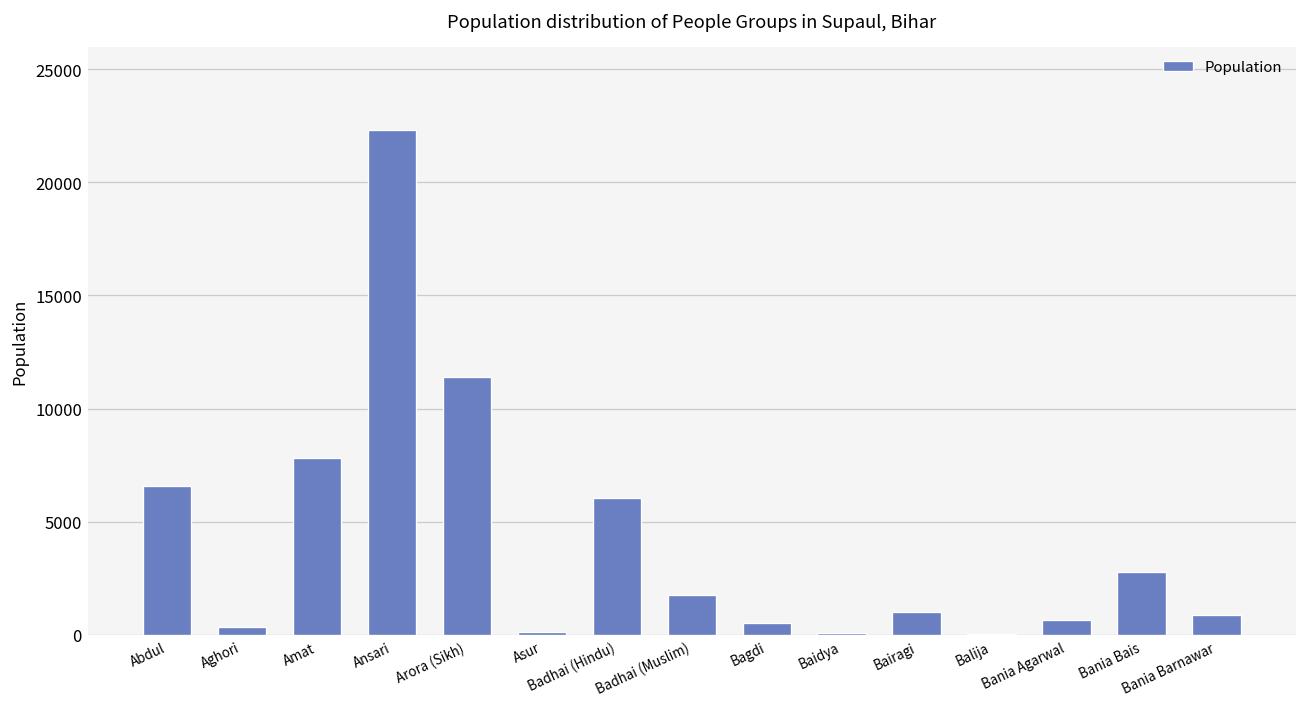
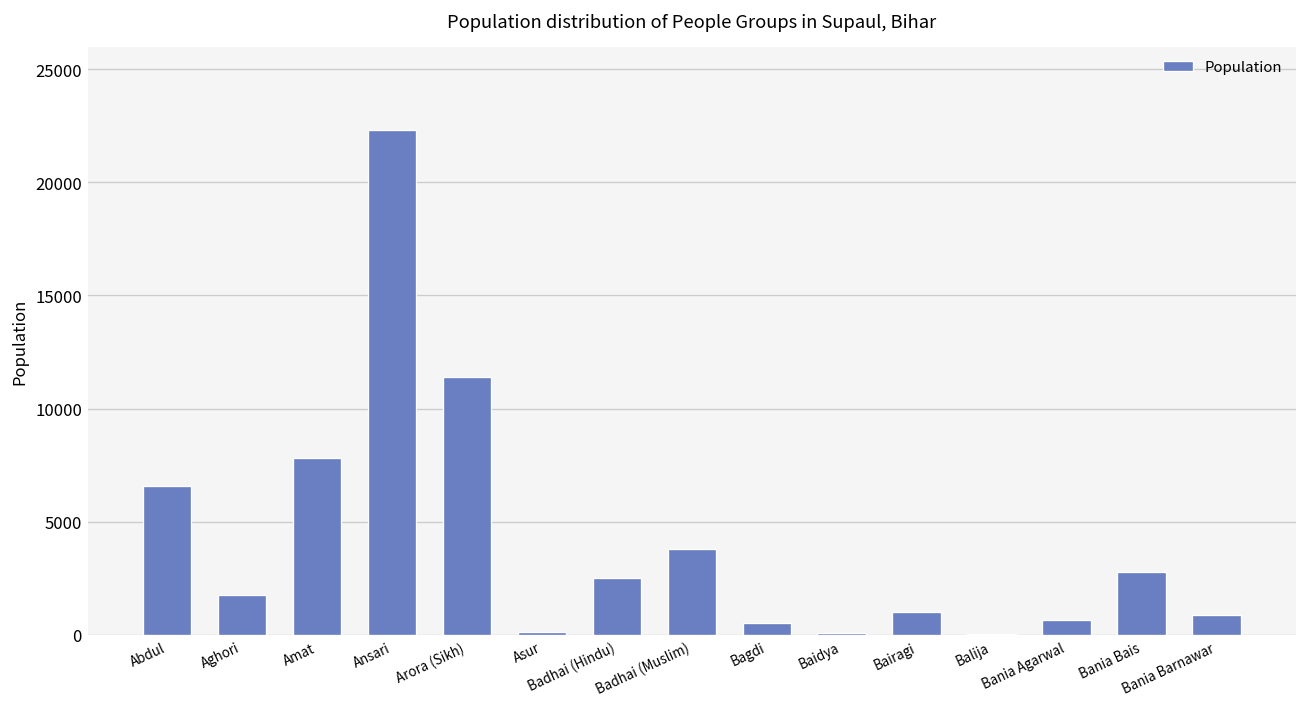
Aghori: 300 -> 1800
Badhai (Hindu): 6100 -> 2500
Badhai (Muslim): 1800 -> 3800
